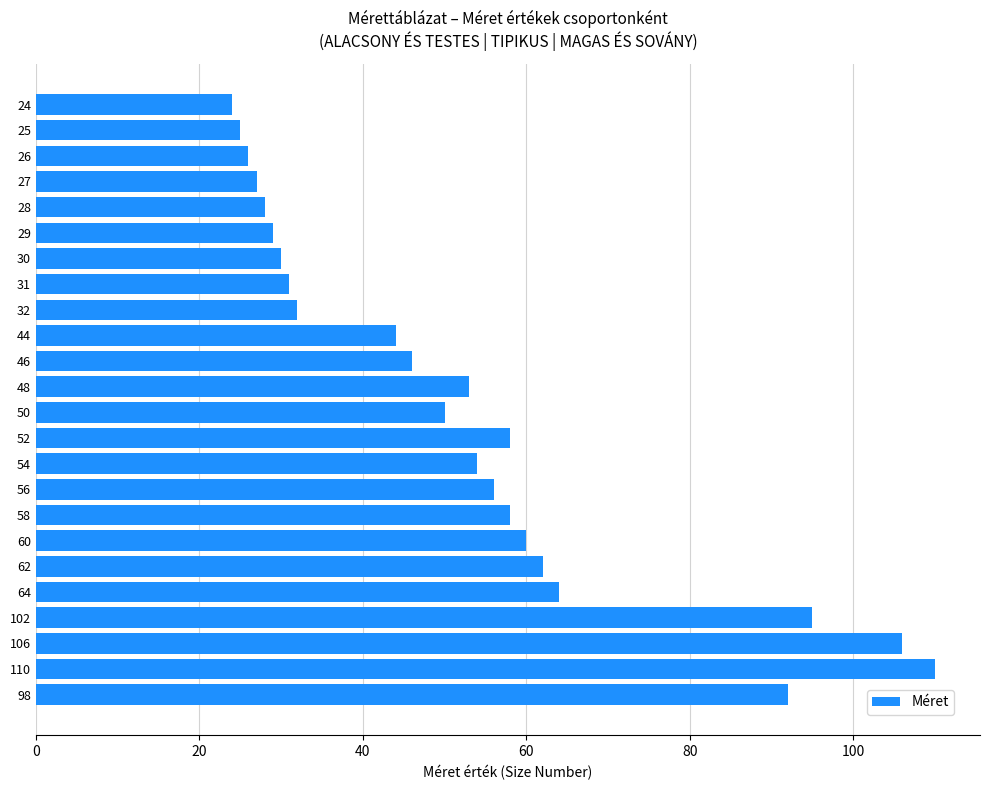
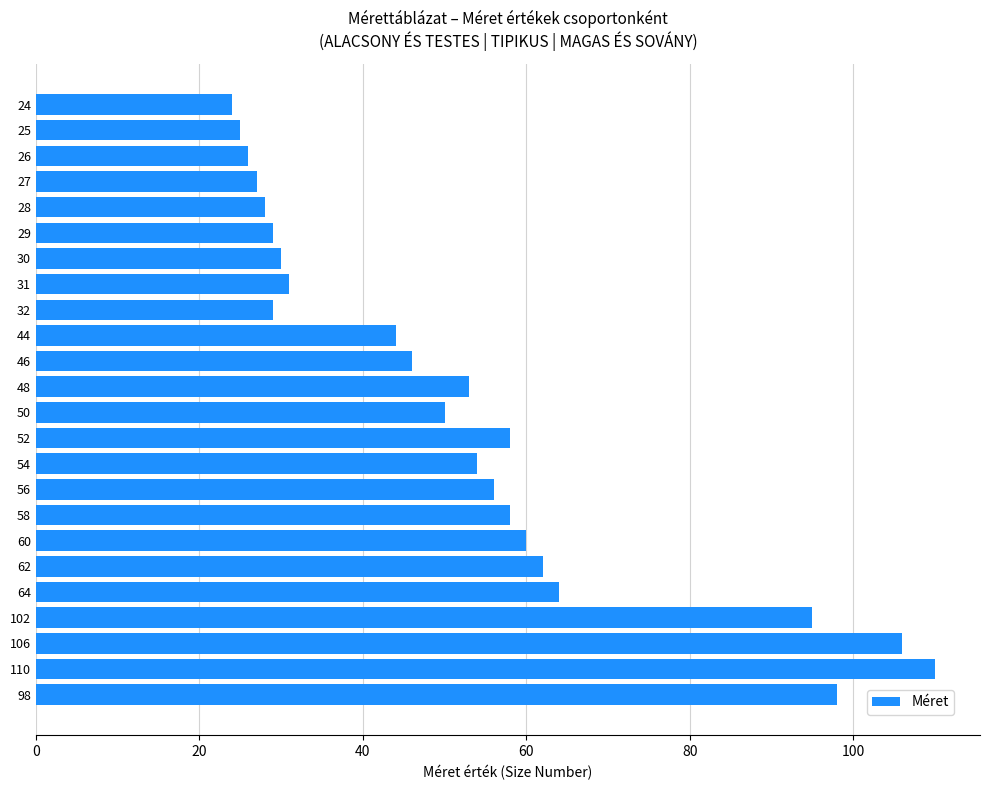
32: 32 -> 29
98: 92 -> 98
